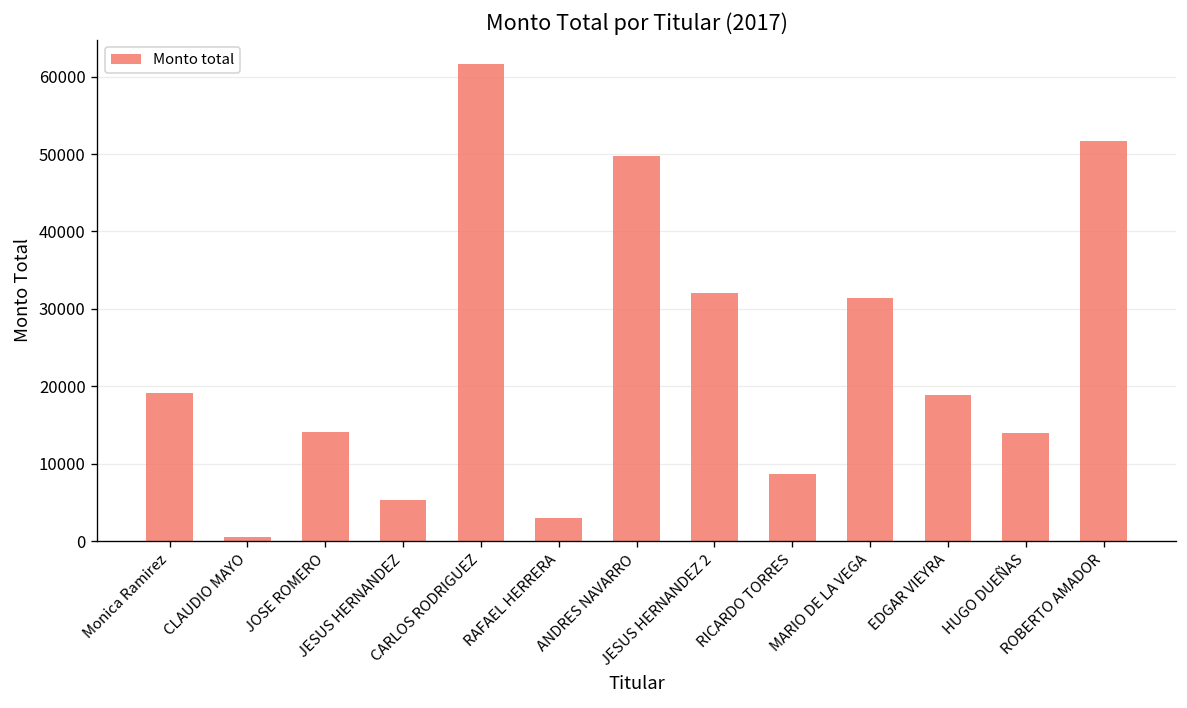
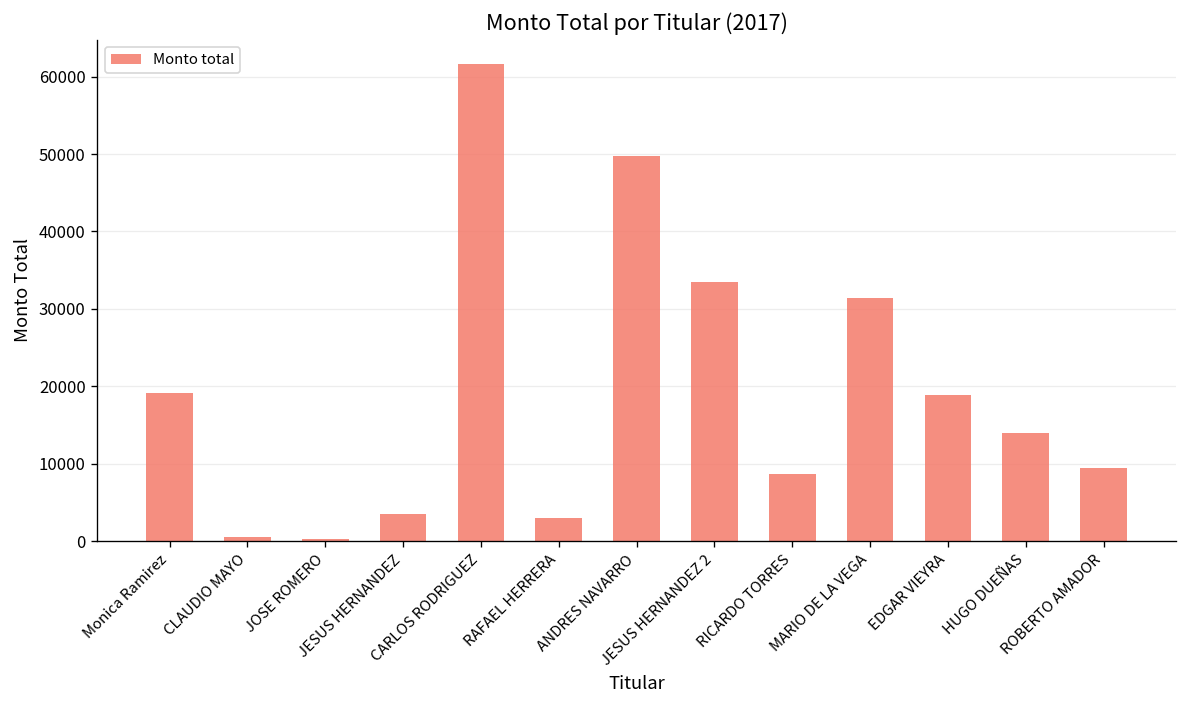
JOSE ROMERO: 14000 -> 0
JESUS HERNANDEZ: 5000 -> 3000
JESUS HERNANDEZ 2: 32000 -> 33000
ROBERTO AMADOR: 52000 -> 9000
